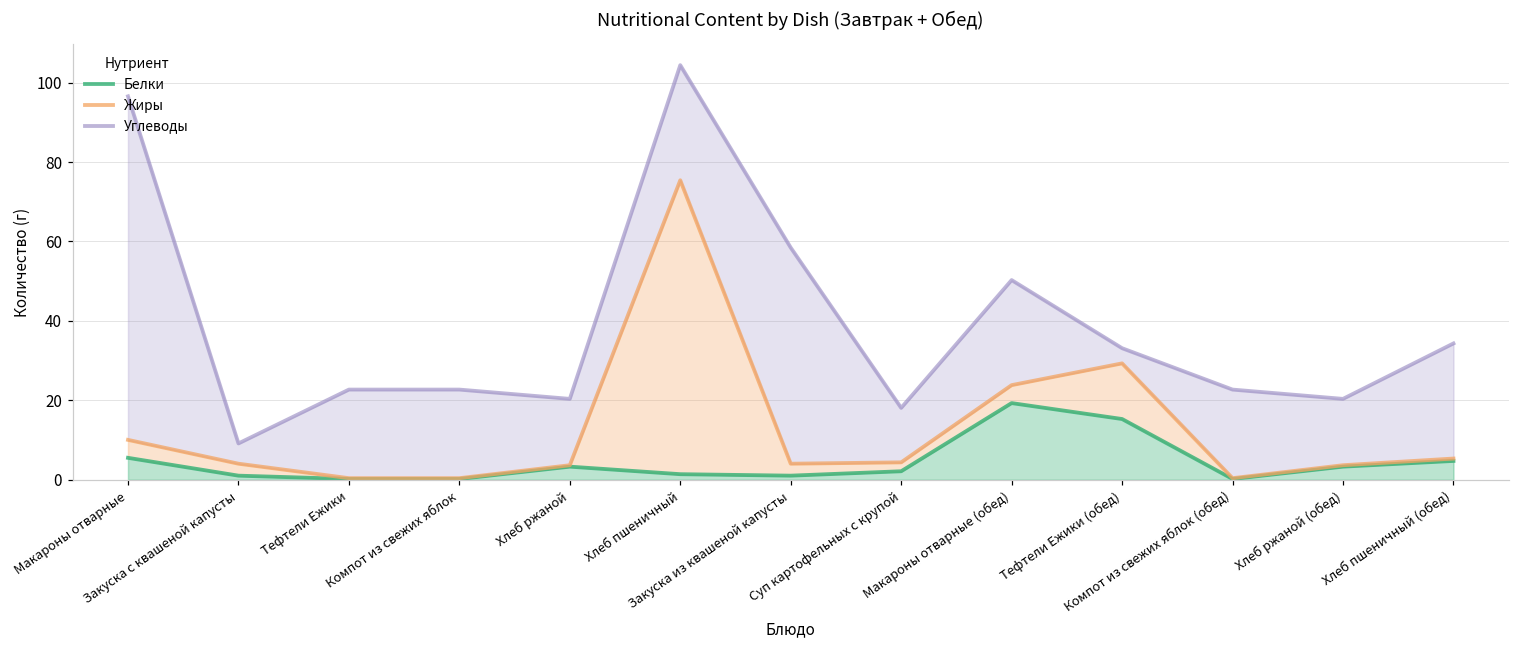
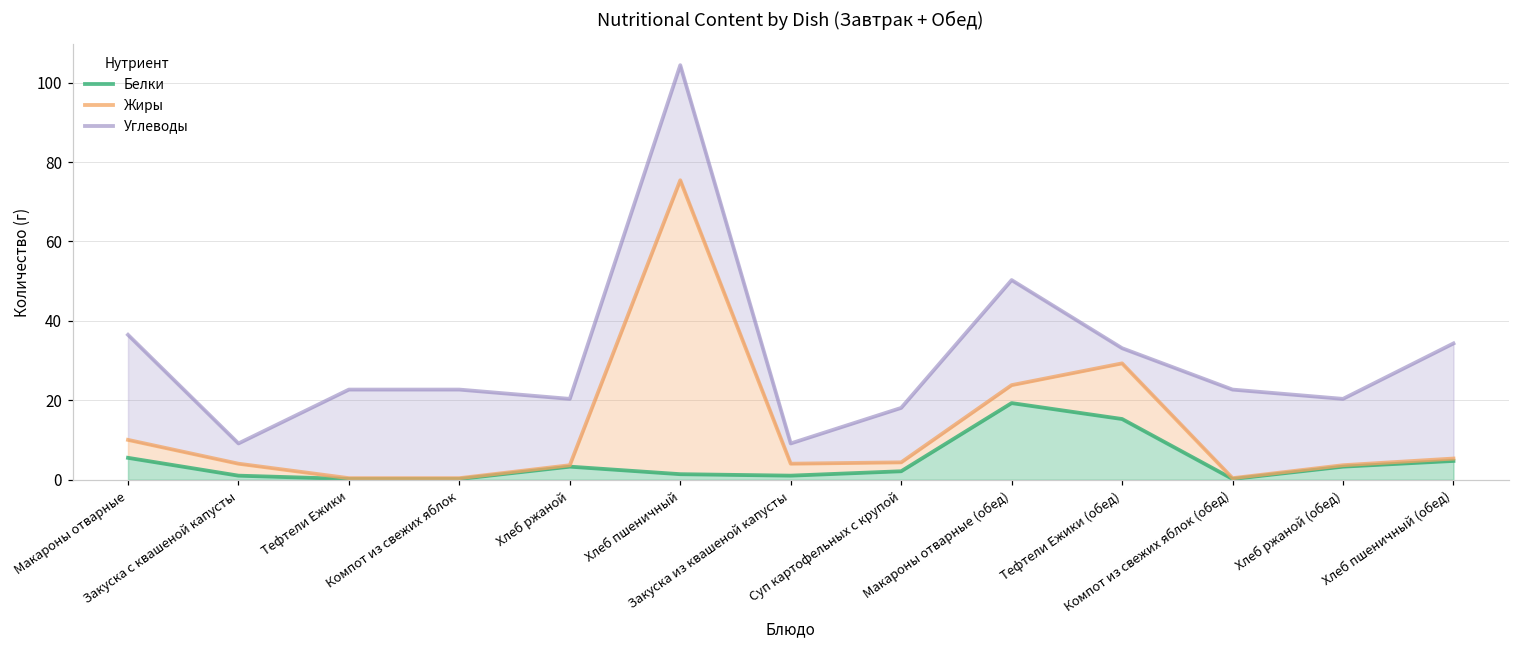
Углеводы, Макароны отварные: 87 -> 26
Углеводы, Закуска из квашеной капусты: 54 -> 5
